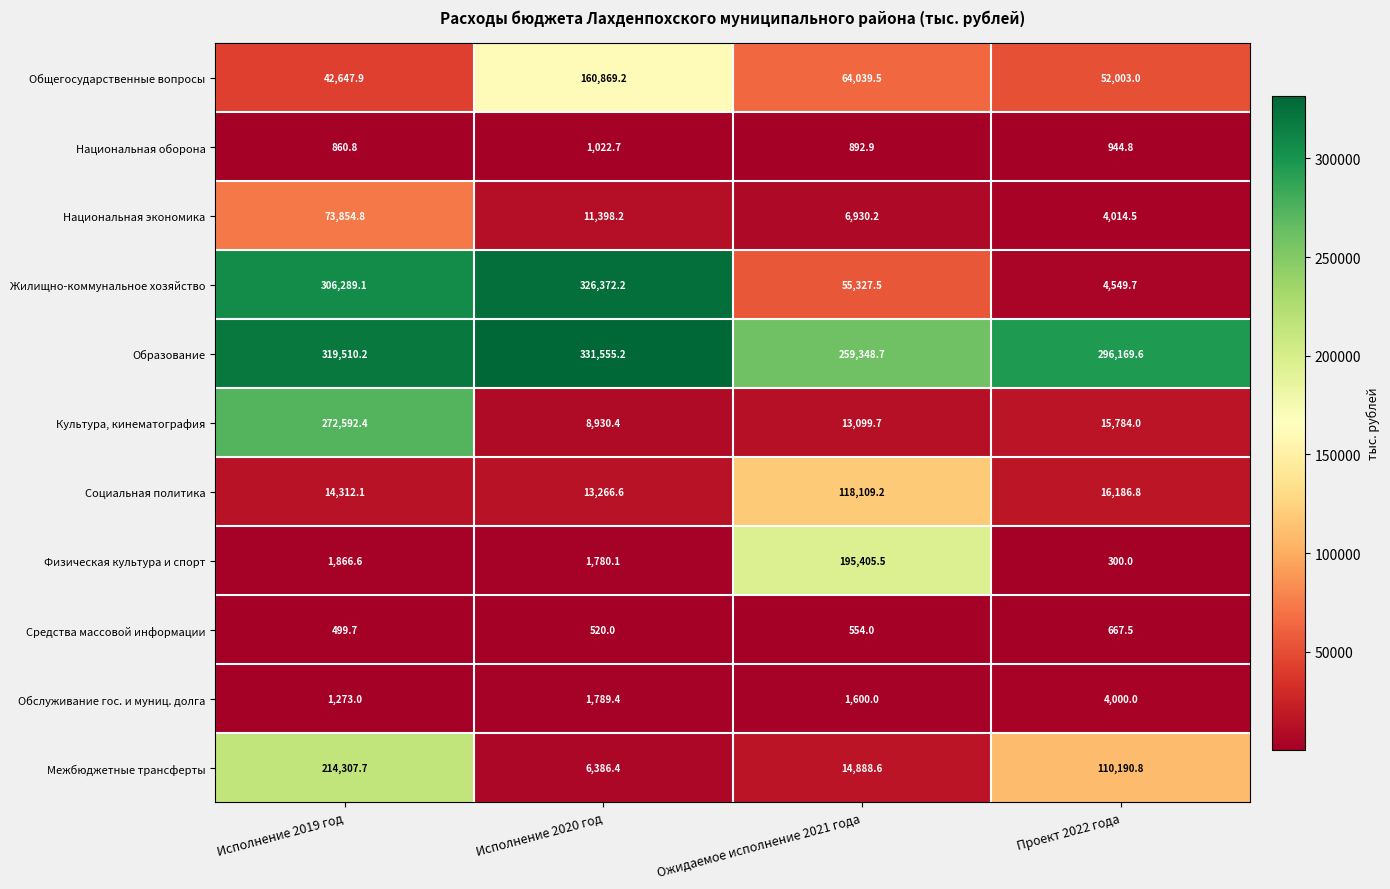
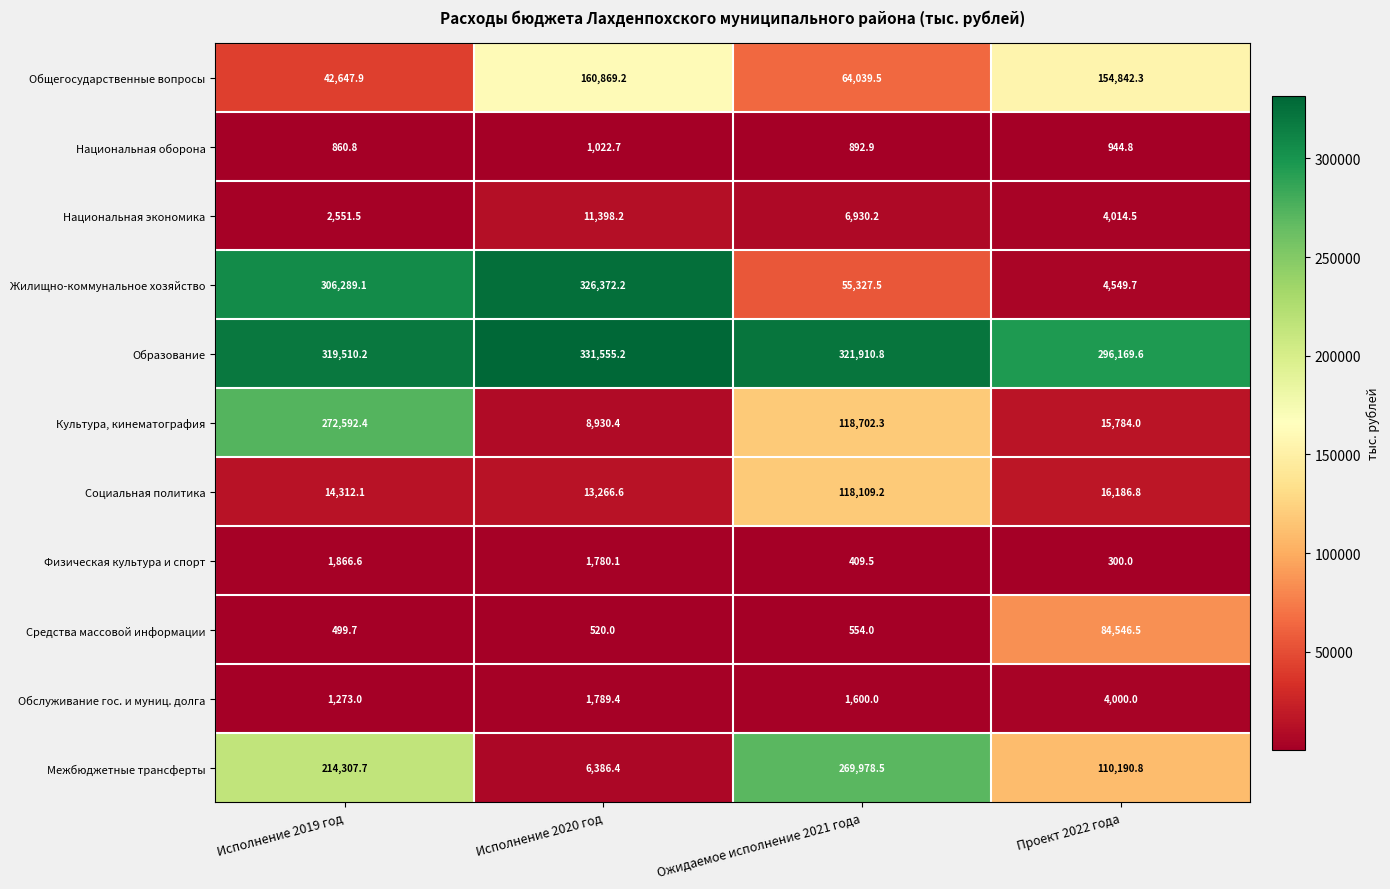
Общегосударственные вопросы, Проект 2022 года: 52,003.0 -> 154,842.3
Национальная экономика, Исполнение 2019 год: 73,854.8 -> 2,551.5
Образование, Ожидаемое исполнение 2021 года: 259,348.7 -> 321,910.8
Культура, кинематография, Ожидаемое исполнение 2021 года: 13,099.7 -> 118,702.3
Физическая культура и спорт, Ожидаемое исполнение 2021 года: 195,405.5 -> 409.5
Средства массовой информации, Проект 2022 года: 667.5 -> 84,546.5
Межбюджетные трансферты, Ожидаемое исполнение 2021 года: 14,888.6 -> 269,978.5
